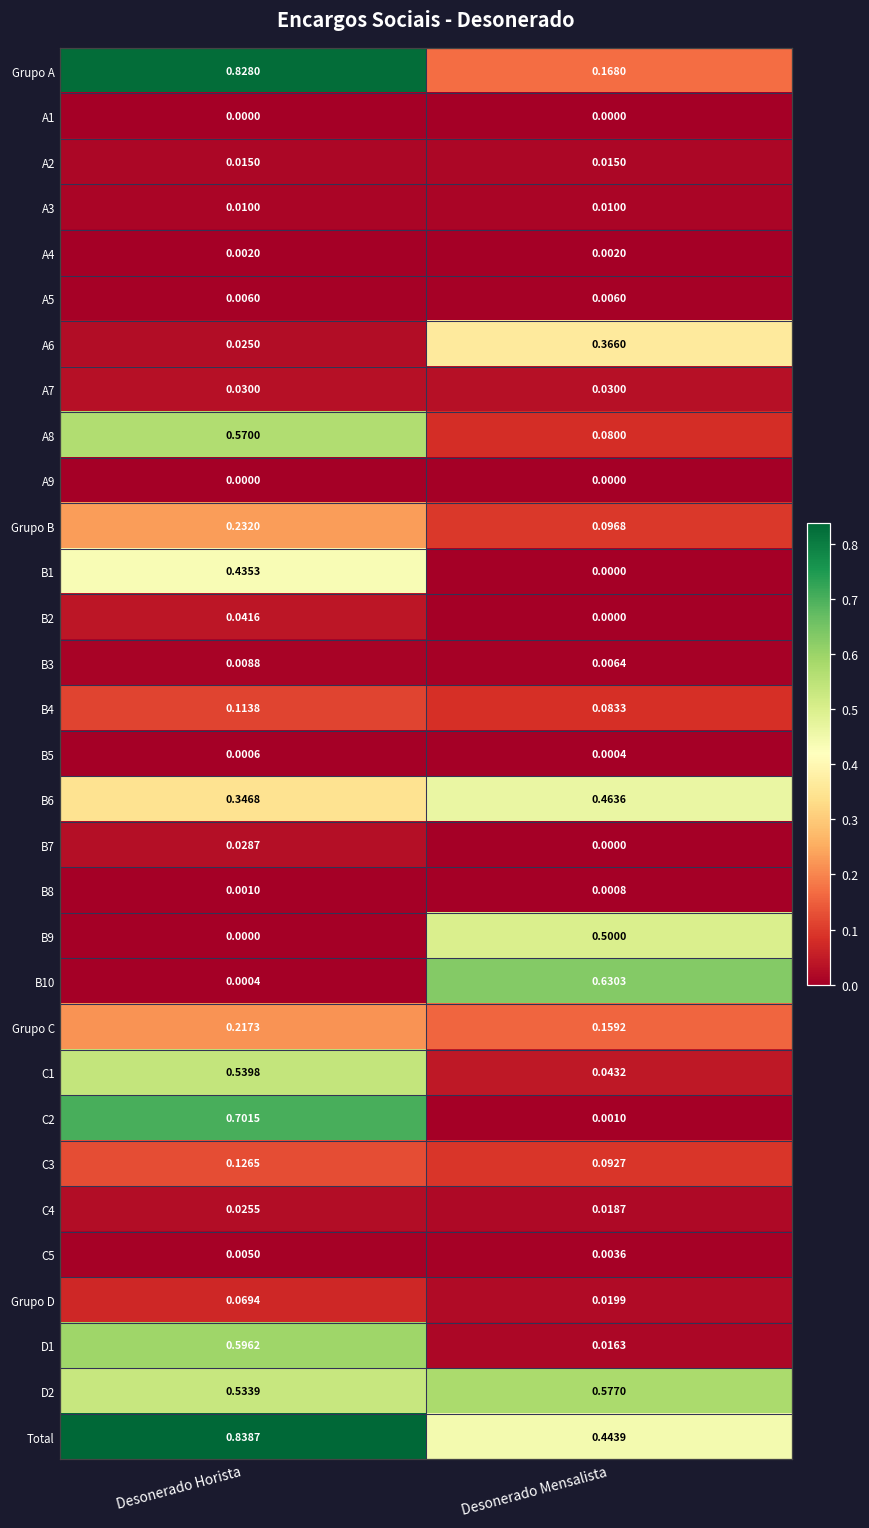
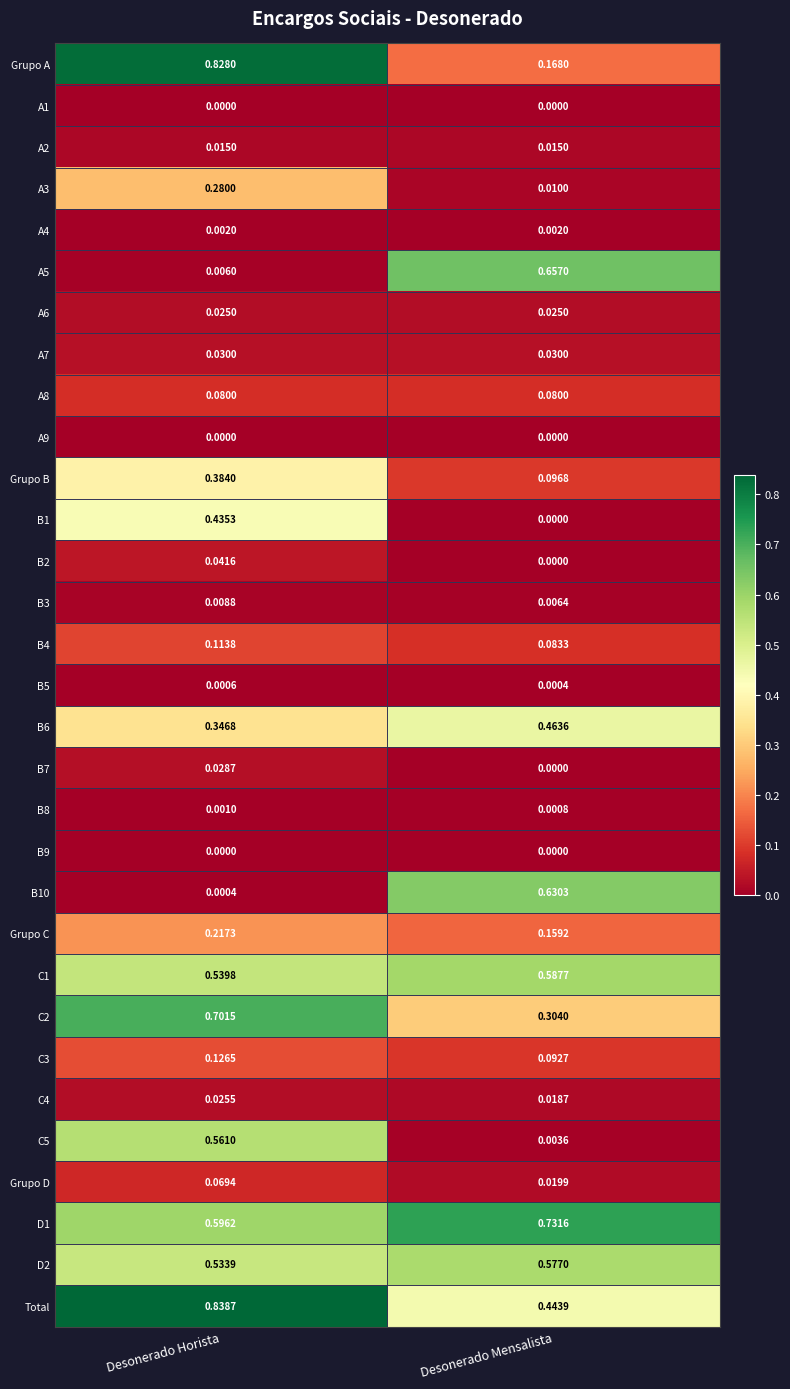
A3, Desonerado Horista: 0.0100 -> 0.2800
A5, Desonerado Mensalista: 0.0060 -> 0.6570
A6, Desonerado Mensalista: 0.3660 -> 0.0250
A8, Desonerado Horista: 0.5700 -> 0.0800
Grupo B, Desonerado Horista: 0.2320 -> 0.3840
B9, Desonerado Mensalista: 0.5000 -> 0.0000
C1, Desonerado Mensalista: 0.0432 -> 0.5877
C2, Desonerado Mensalista: 0.0010 -> 0.3040
C5, Desonerado Horista: 0.0050 -> 0.5610
D1, Desonerado Mensalista: 0.0163 -> 0.7316
